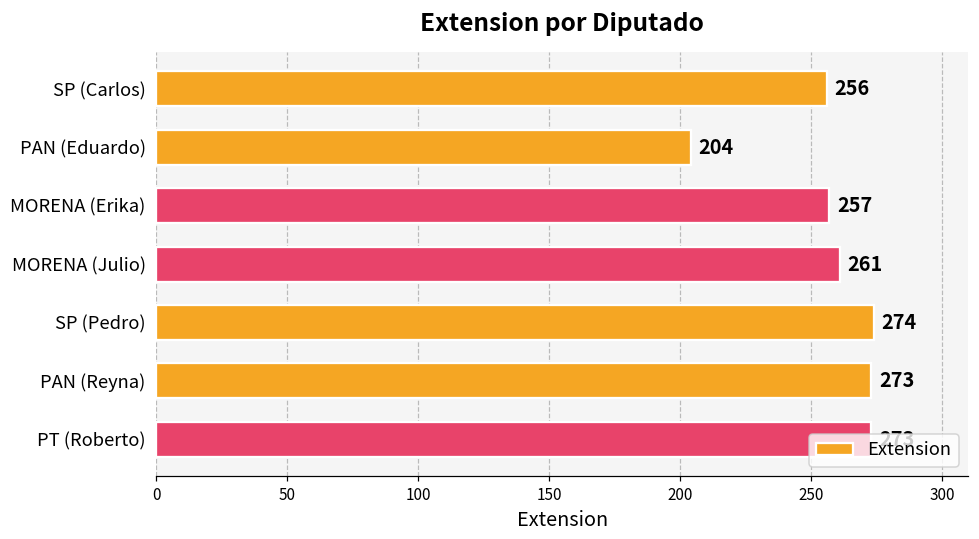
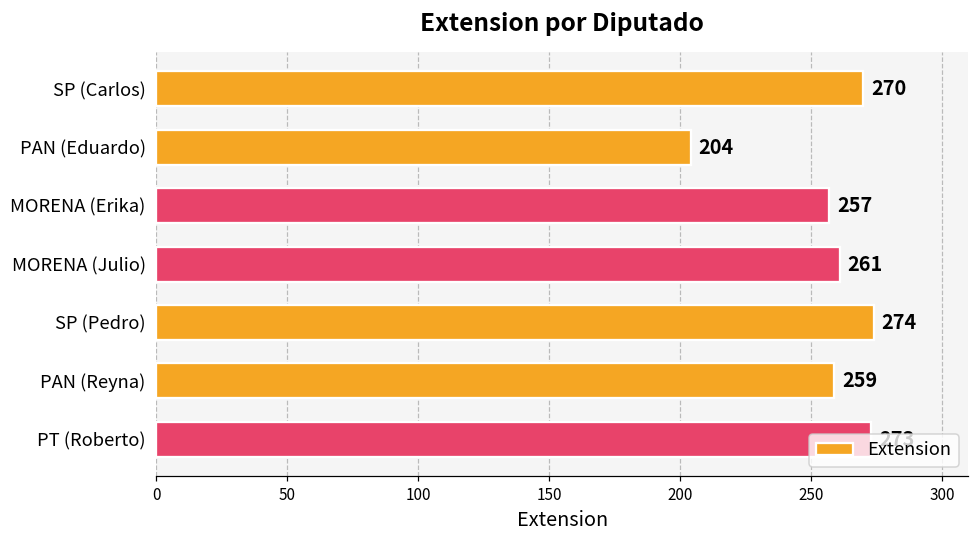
SP (Carlos): 256 -> 270
PAN (Reyna): 273 -> 259
